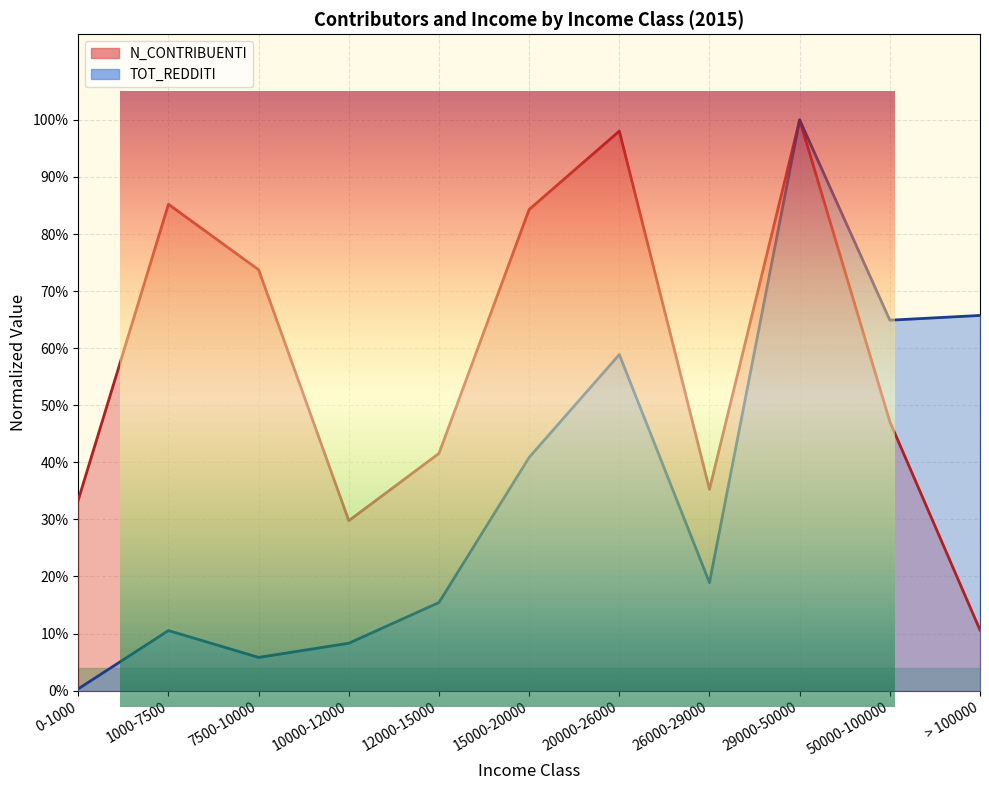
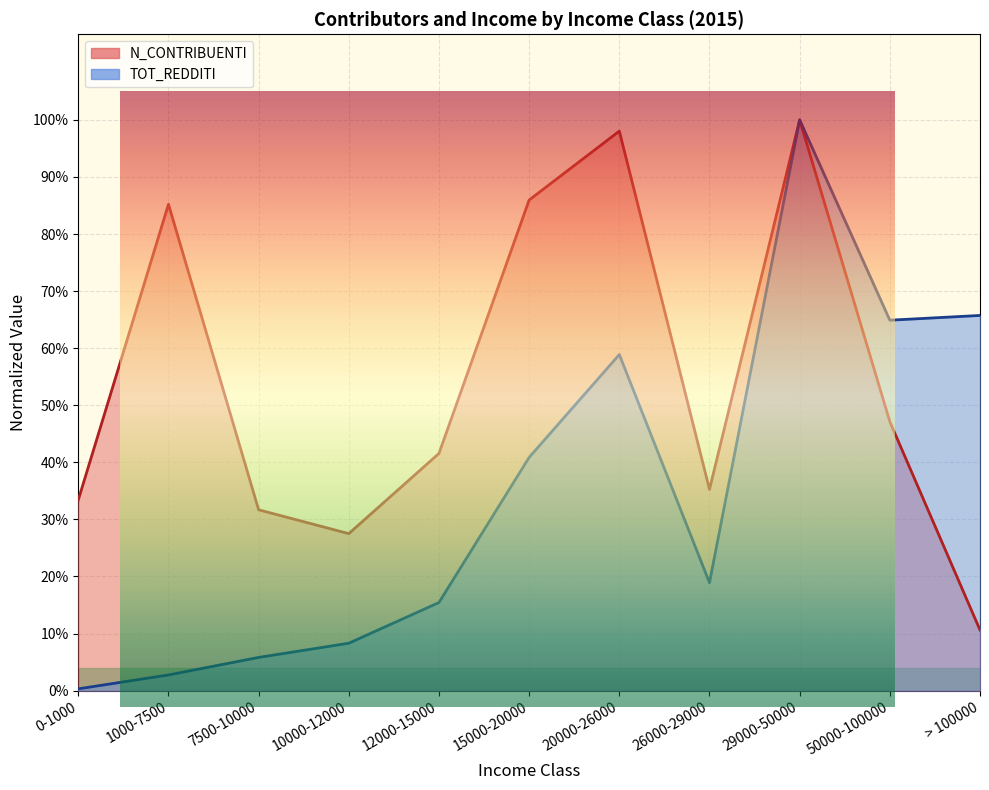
TOT_REDDITI, 1000-7500: 11% -> 3%
N_CONTRIBUENTI, 7500-10000: 74% -> 32%
N_CONTRIBUENTI, 10000-12000: 30% -> 28%
N_CONTRIBUENTI, 15000-20000: 84% -> 86%
